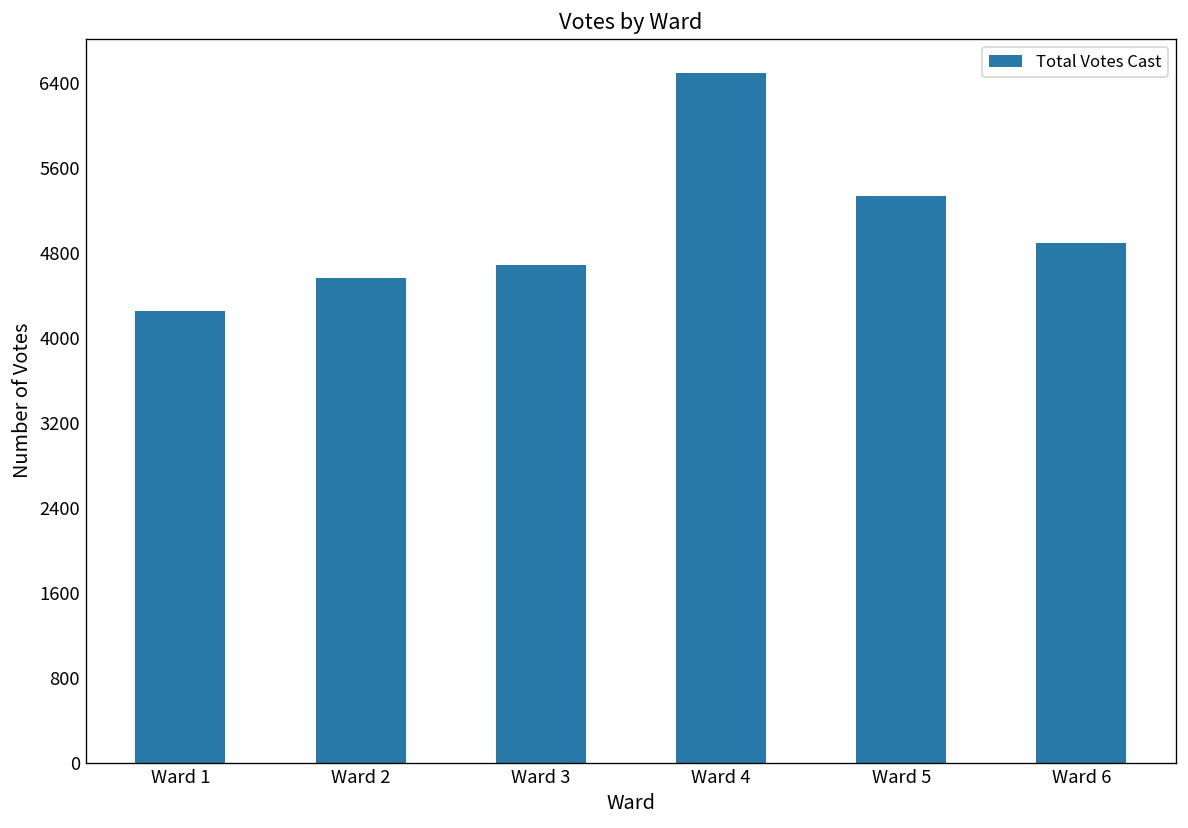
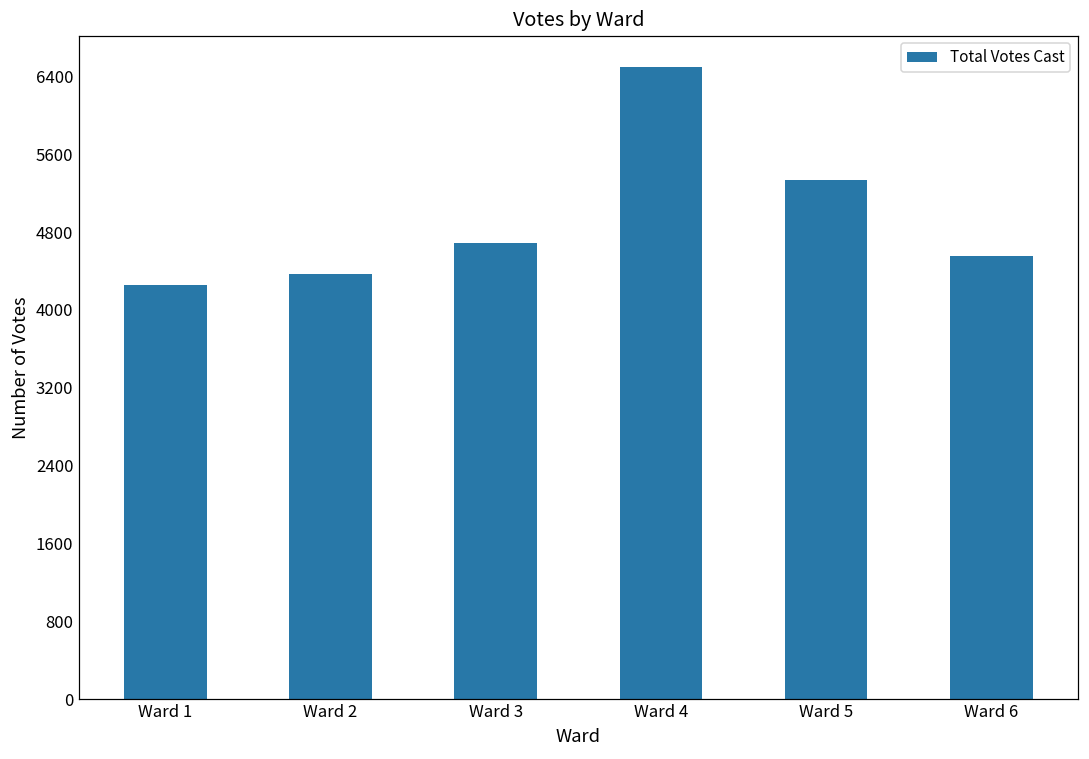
Ward 2: 4600 -> 4400
Ward 6: 4900 -> 4600
